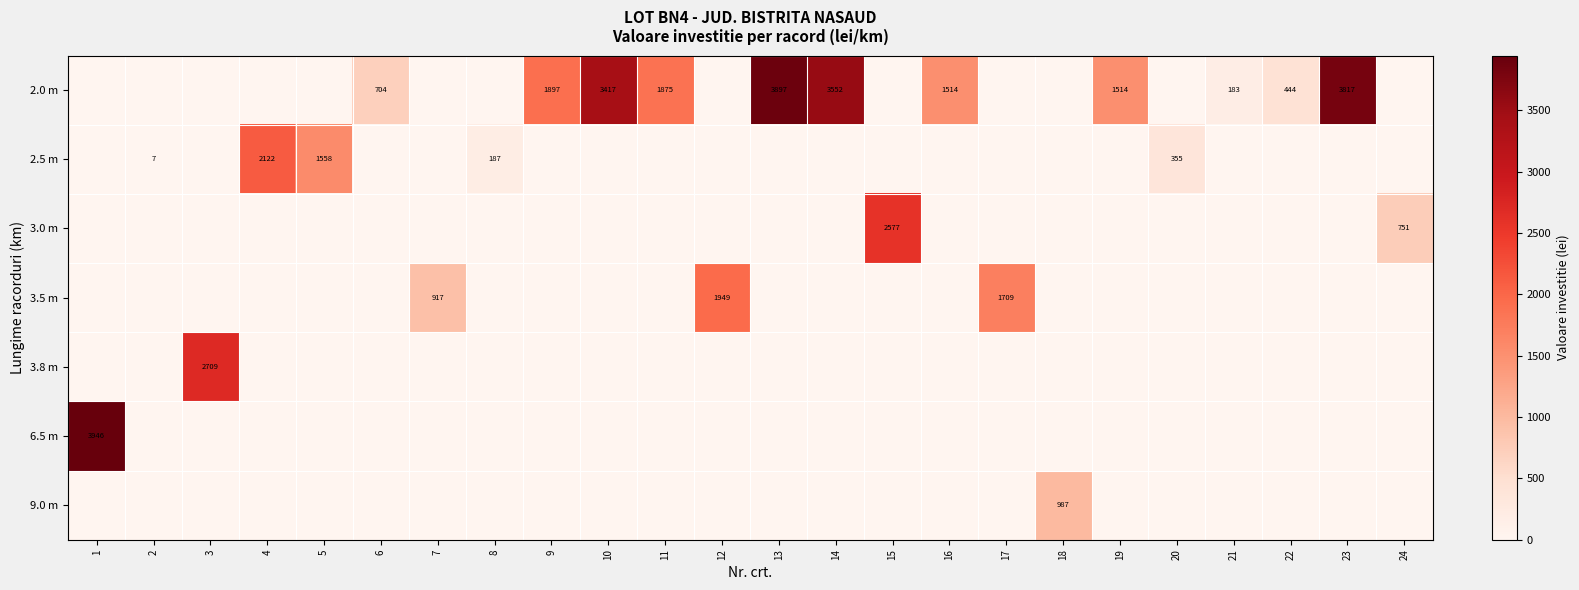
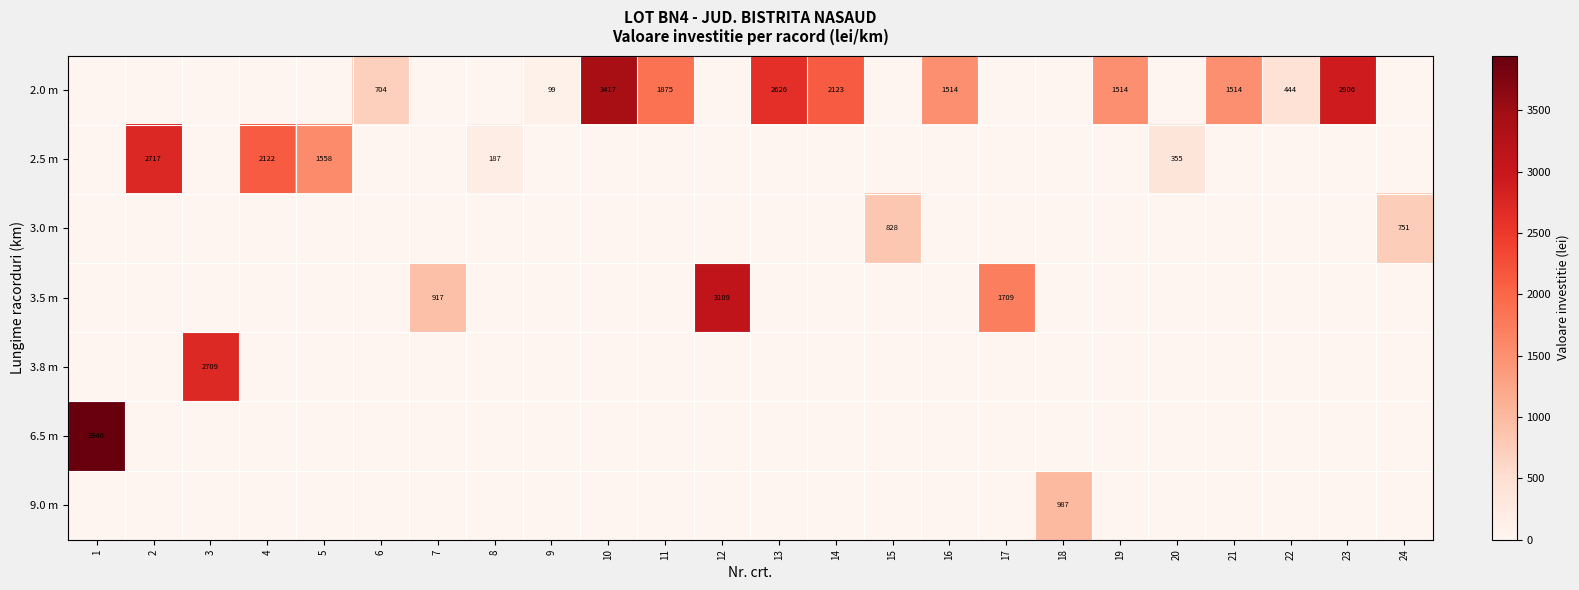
2.0 m, 9: 1897 -> 99
2.0 m, 13: 3897 -> 2626
2.0 m, 14: 3552 -> 2123
2.0 m, 21: 183 -> 1514
2.0 m, 23: 3817 -> 2906
2.5 m, 2: 7 -> 2717
3.0 m, 15: 2577 -> 828
3.5 m, 12: 1949 -> 3109
